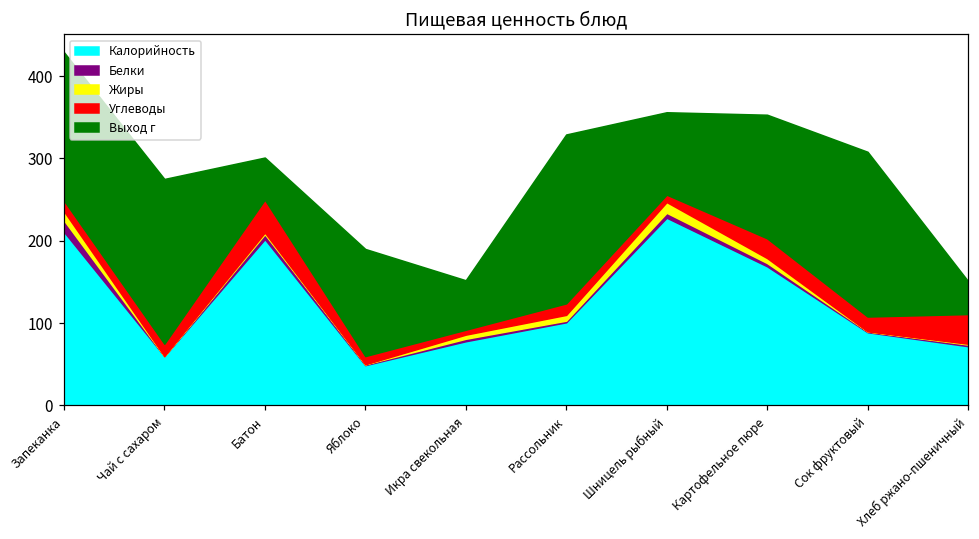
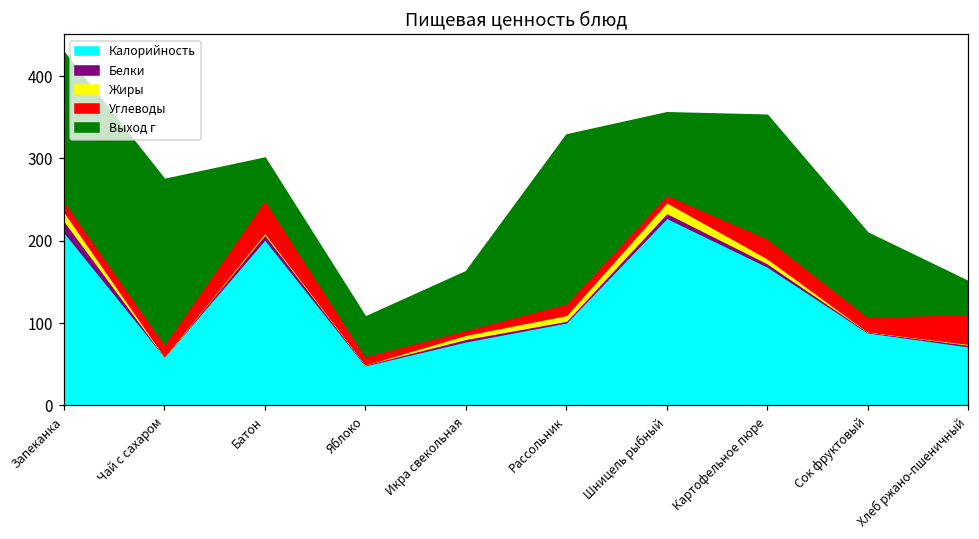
Выход г, Яблоко: 130 -> 50
Выход г, Икра свекольная: 60 -> 70
Выход г, Сок фруктовый: 200 -> 100
